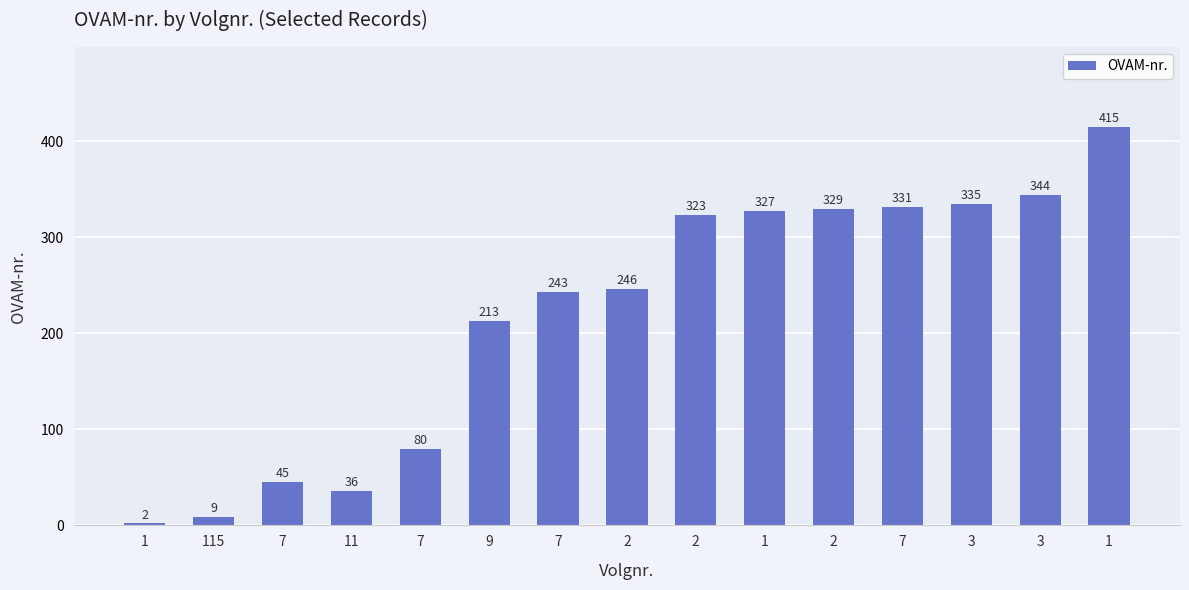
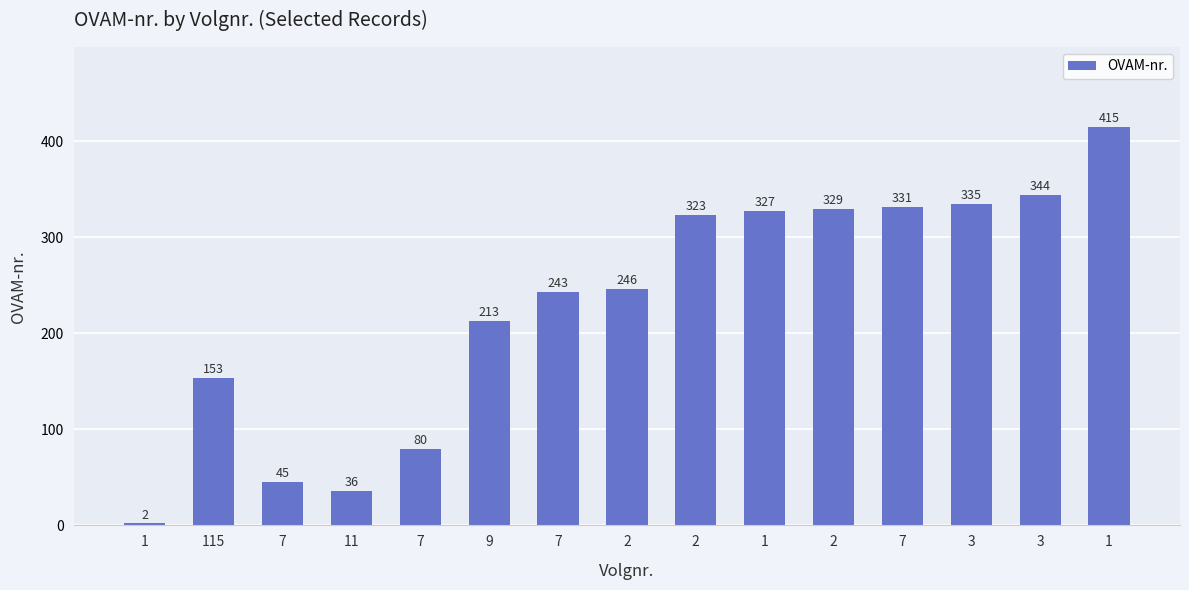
115: 9 -> 153
